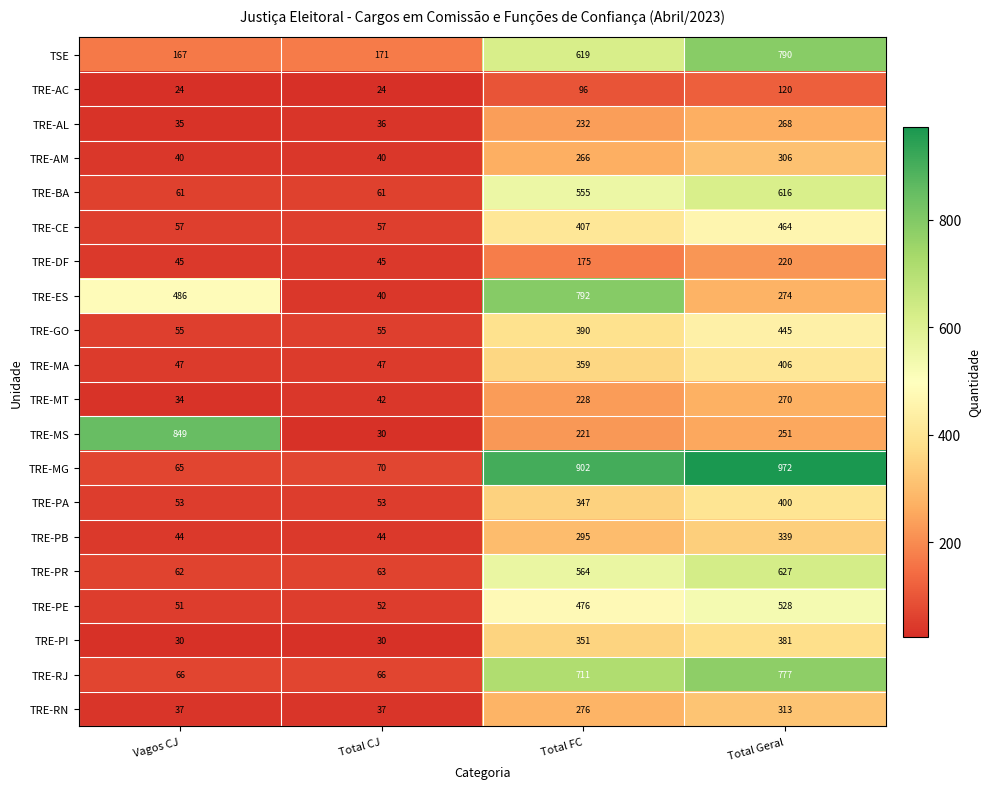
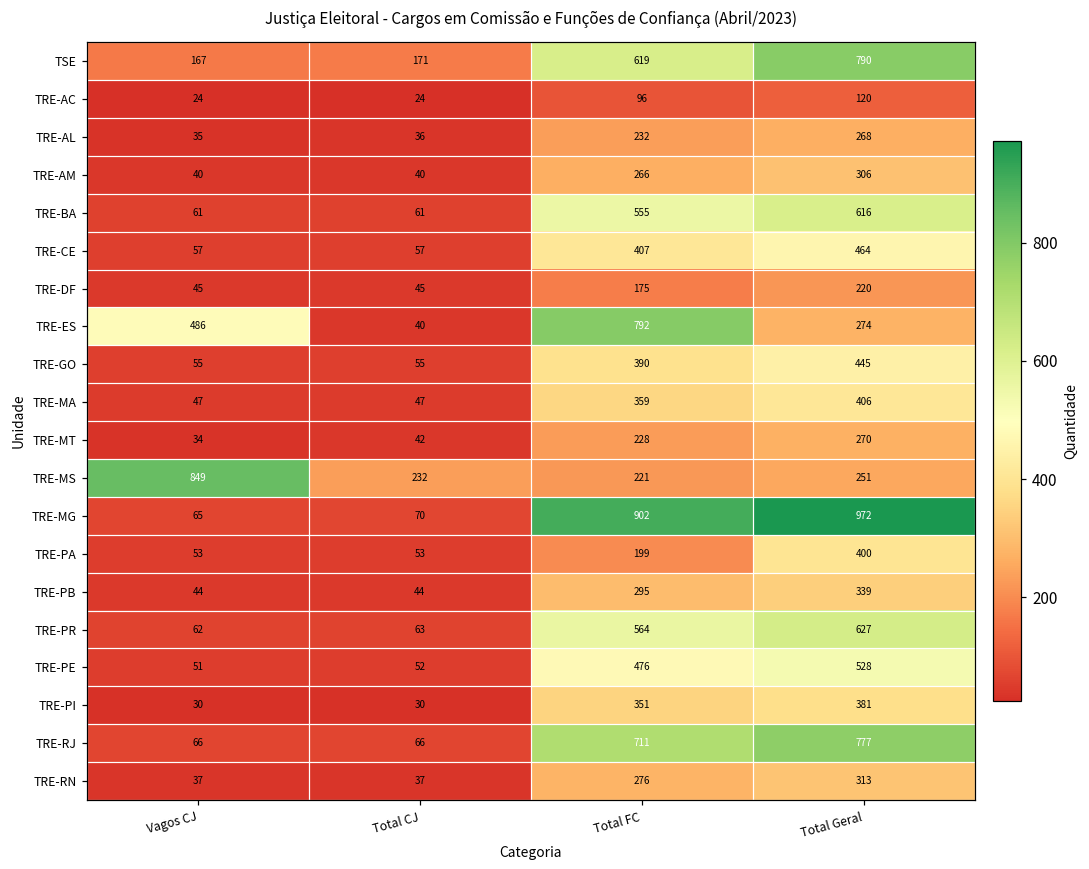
TRE-MS, Total CJ: 30 -> 232
TRE-PA, Total FC: 347 -> 199
